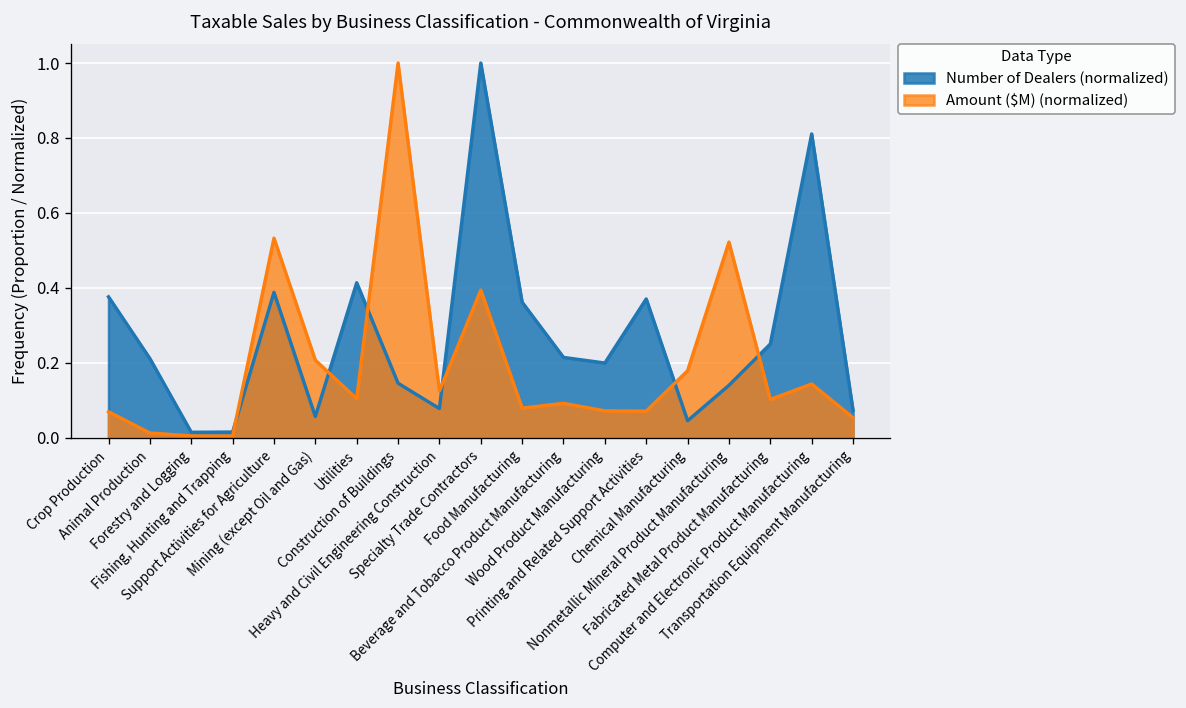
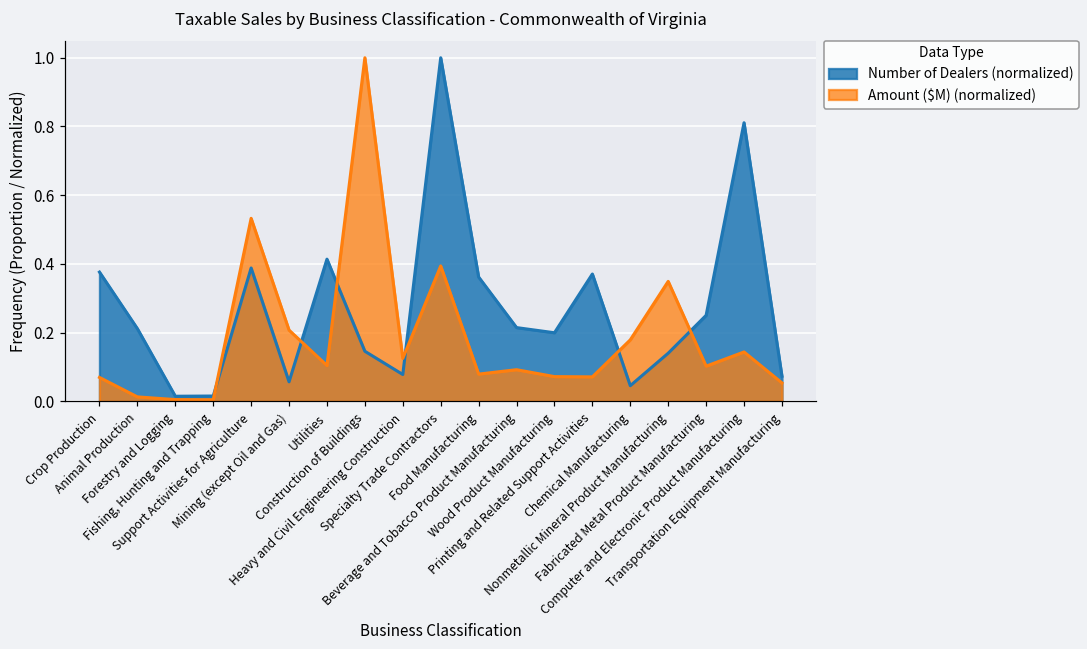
Amount ($M) (normalized), Nonmetallic Mineral Product Manufacturing: 0.52 -> 0.35
